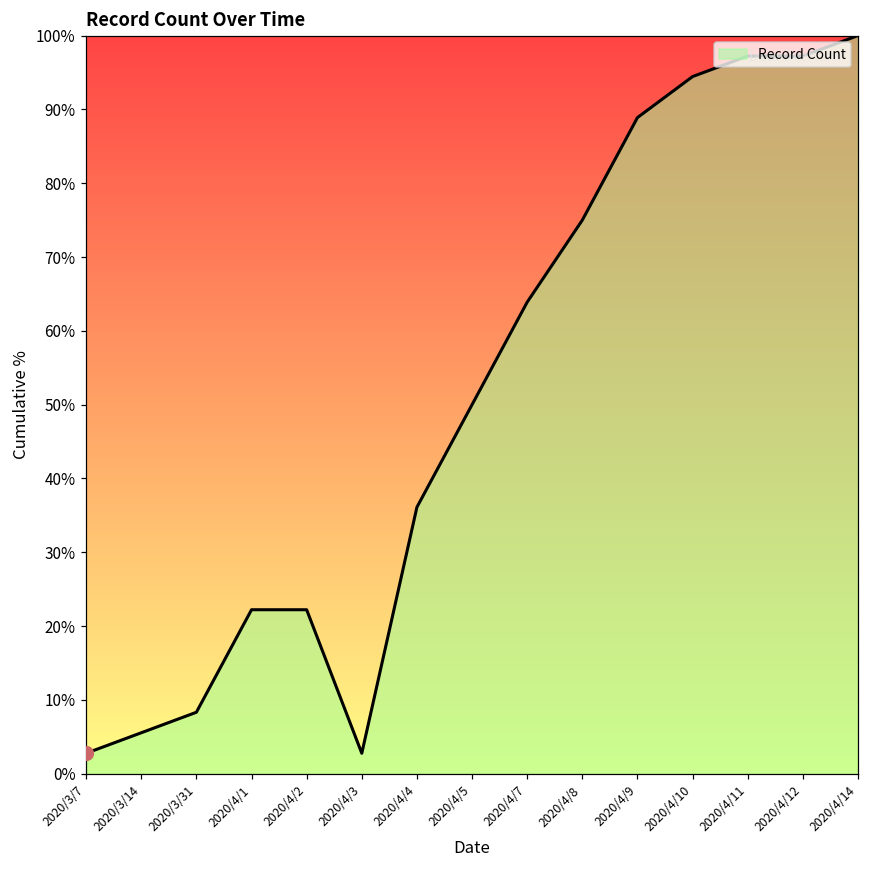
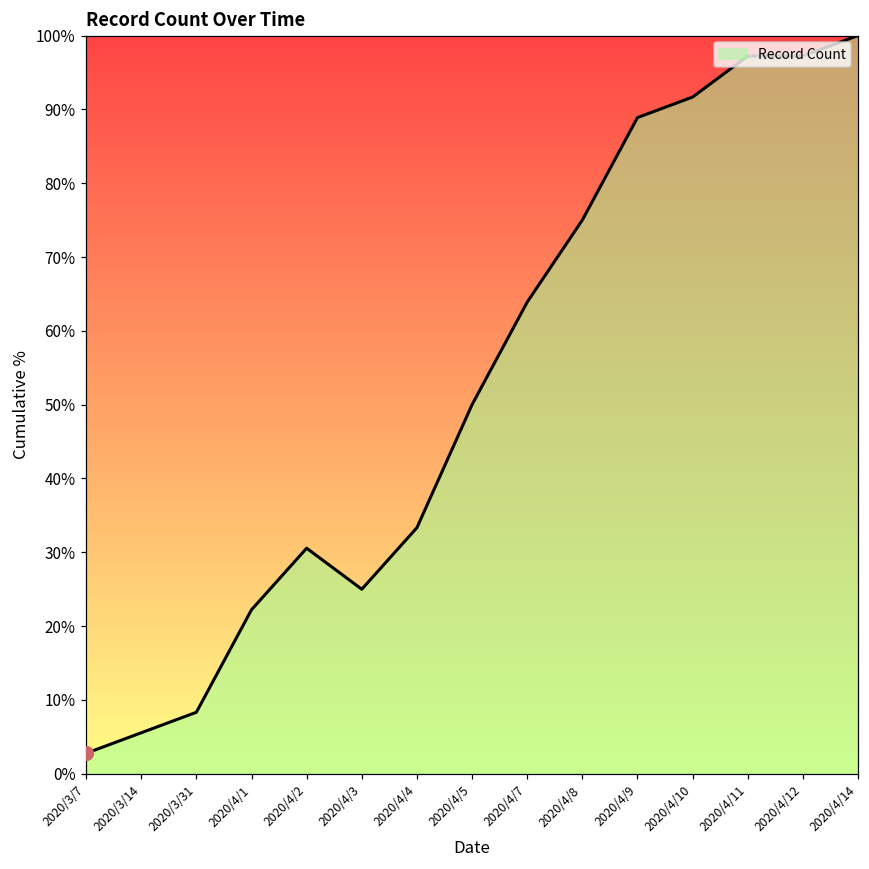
Record Count, 2020/4/2: 22% -> 31%
Record Count, 2020/4/3: 3% -> 25%
Record Count, 2020/4/4: 36% -> 33%
Record Count, 2020/4/10: 94% -> 92%
